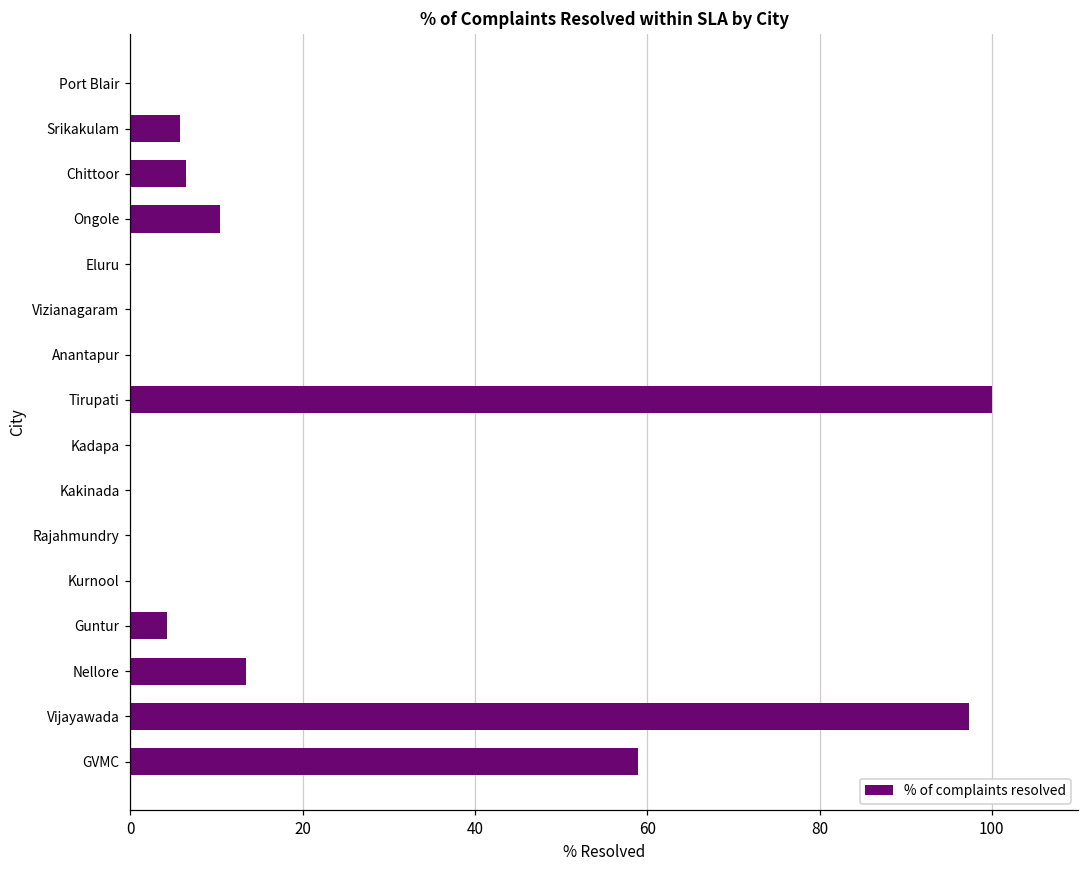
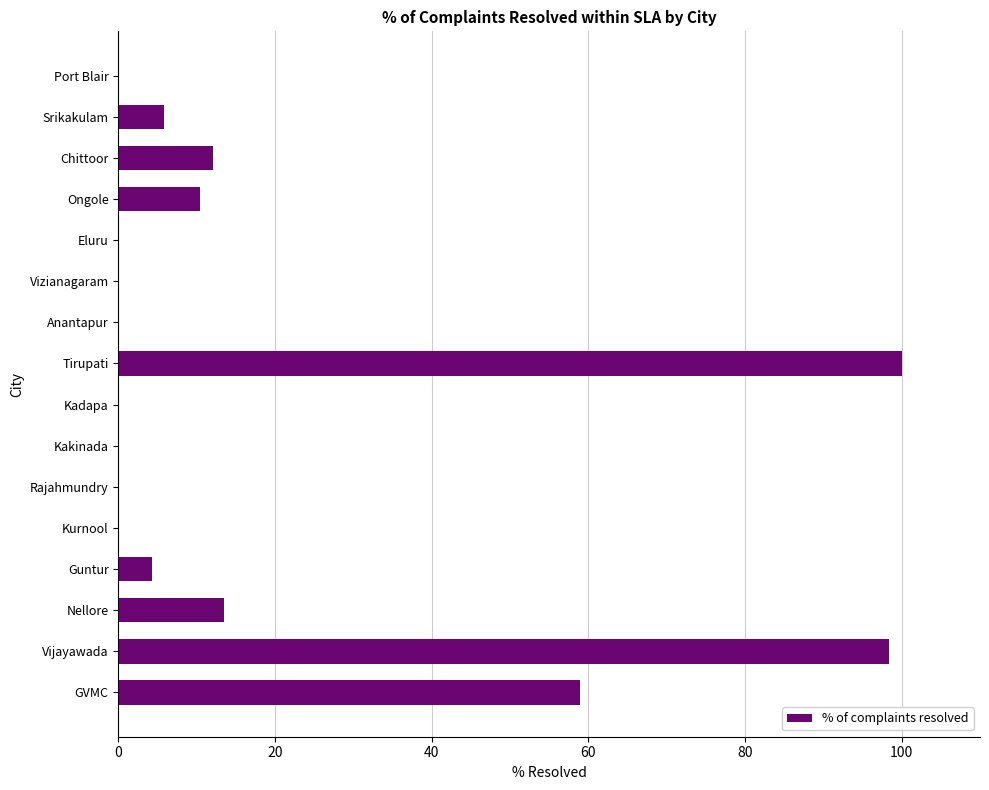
Chittoor: 7 -> 12
Vijayawada: 97 -> 98
